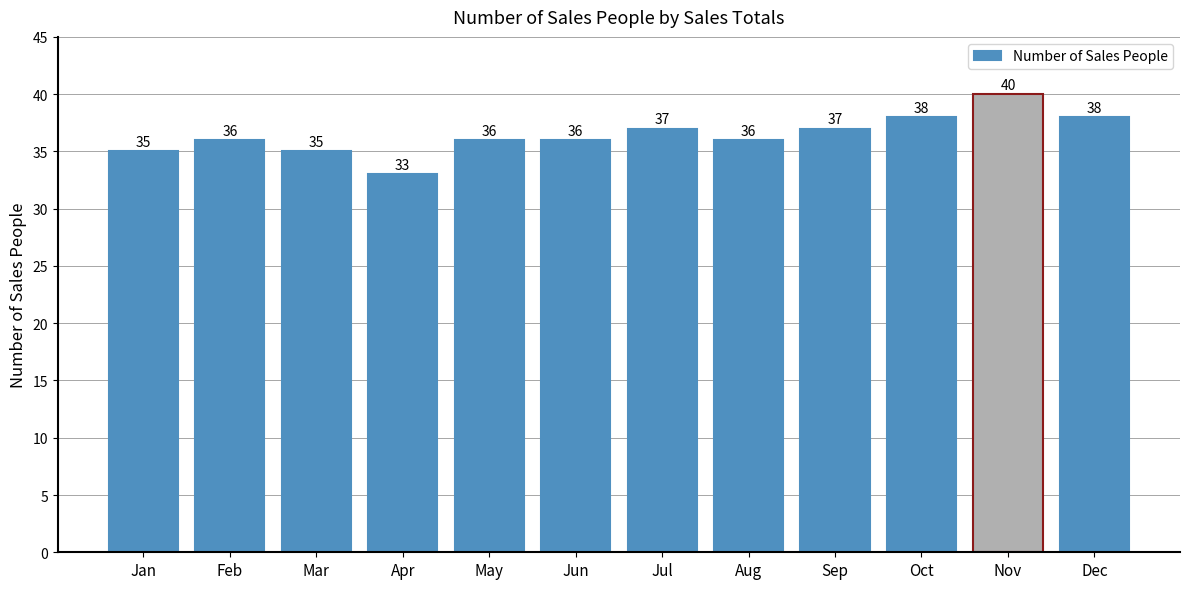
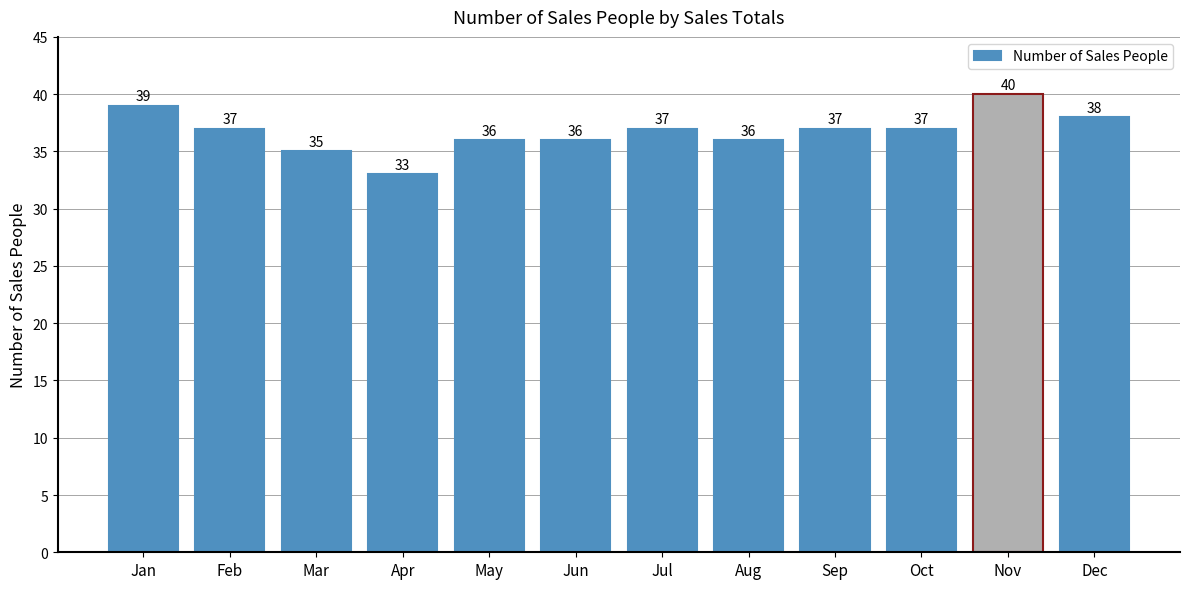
Jan: 35 -> 39
Feb: 36 -> 37
Oct: 38 -> 37
